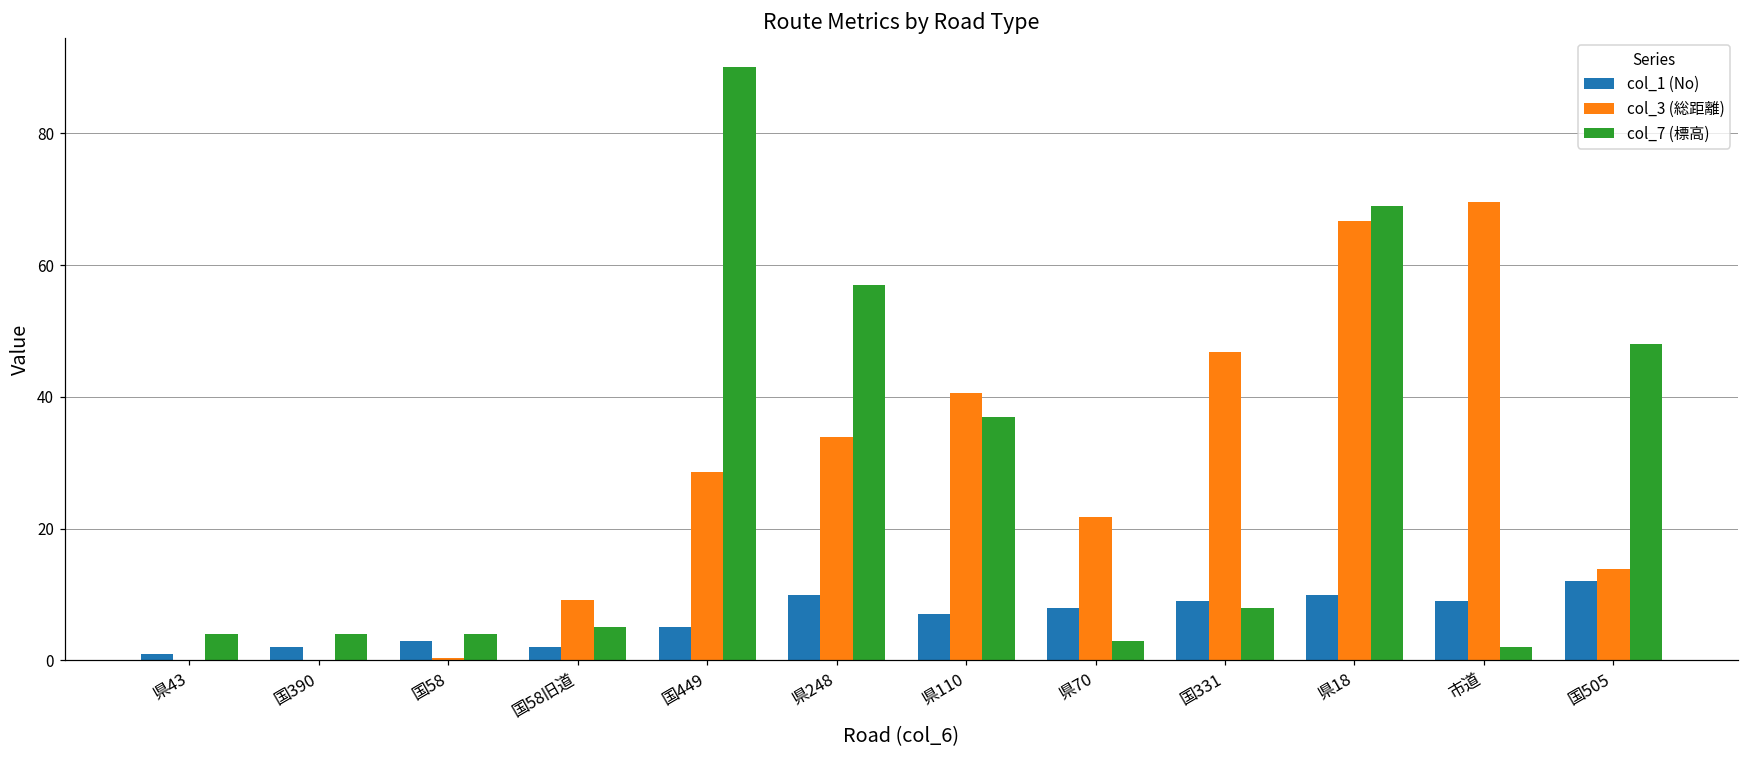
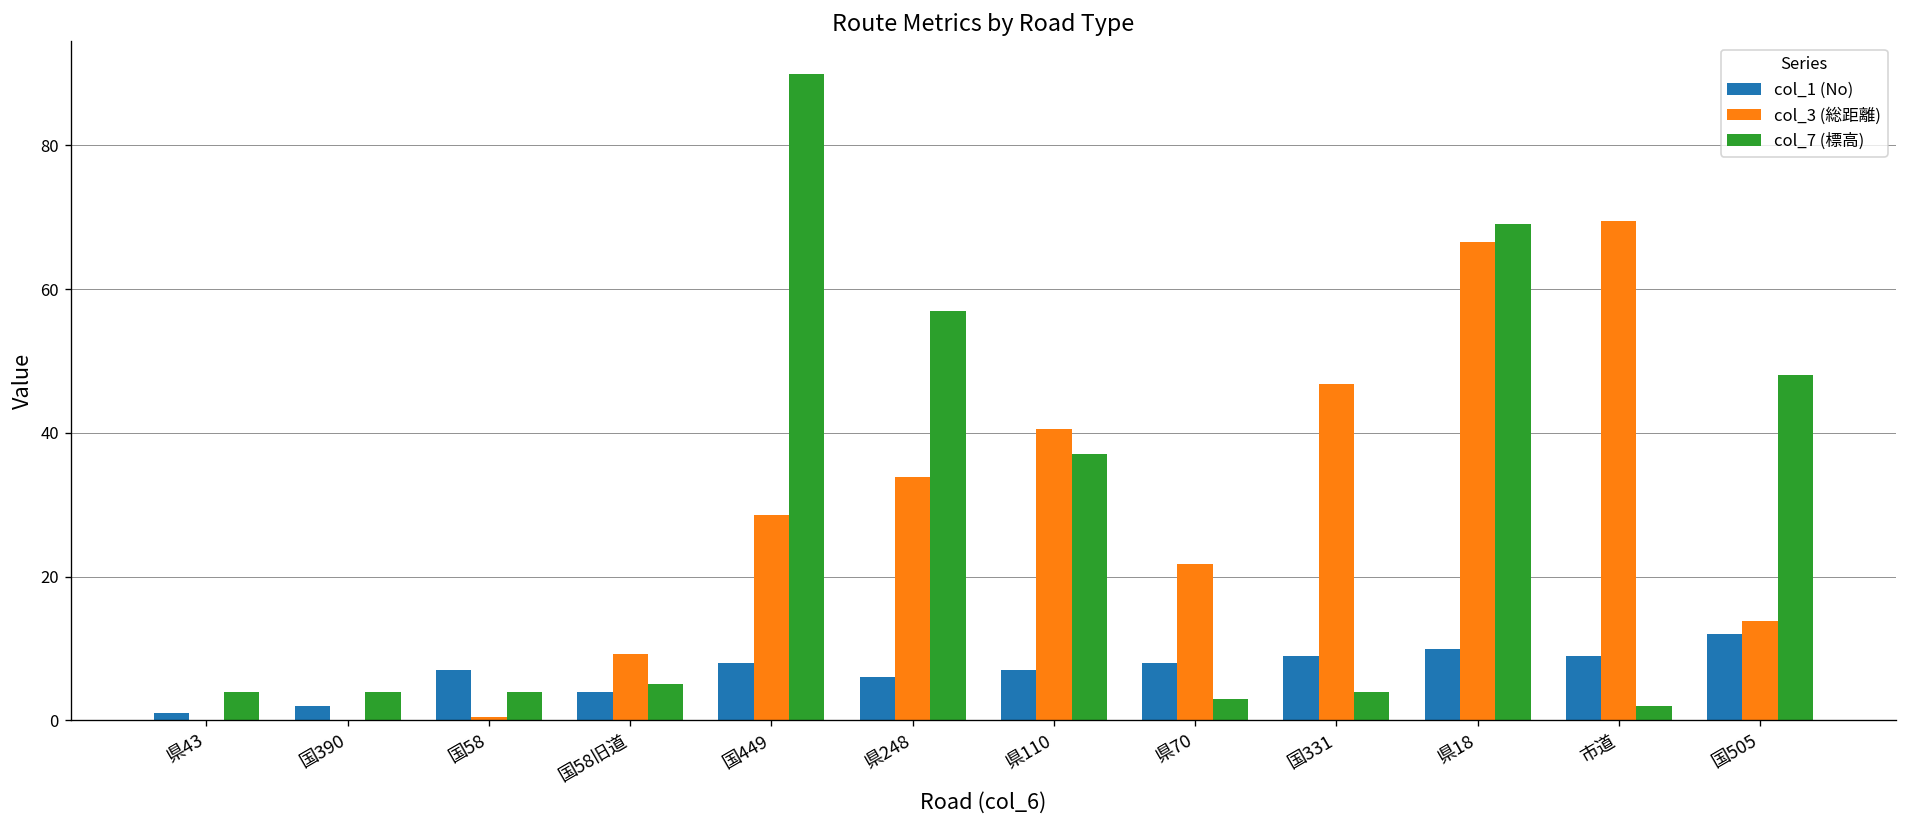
col_1 (No), 国58: 3 -> 7
col_1 (No), 国58旧道: 2 -> 4
col_1 (No), 国449: 5 -> 8
col_1 (No), 県248: 10 -> 6
col_7 (標高), 国331: 8 -> 4
